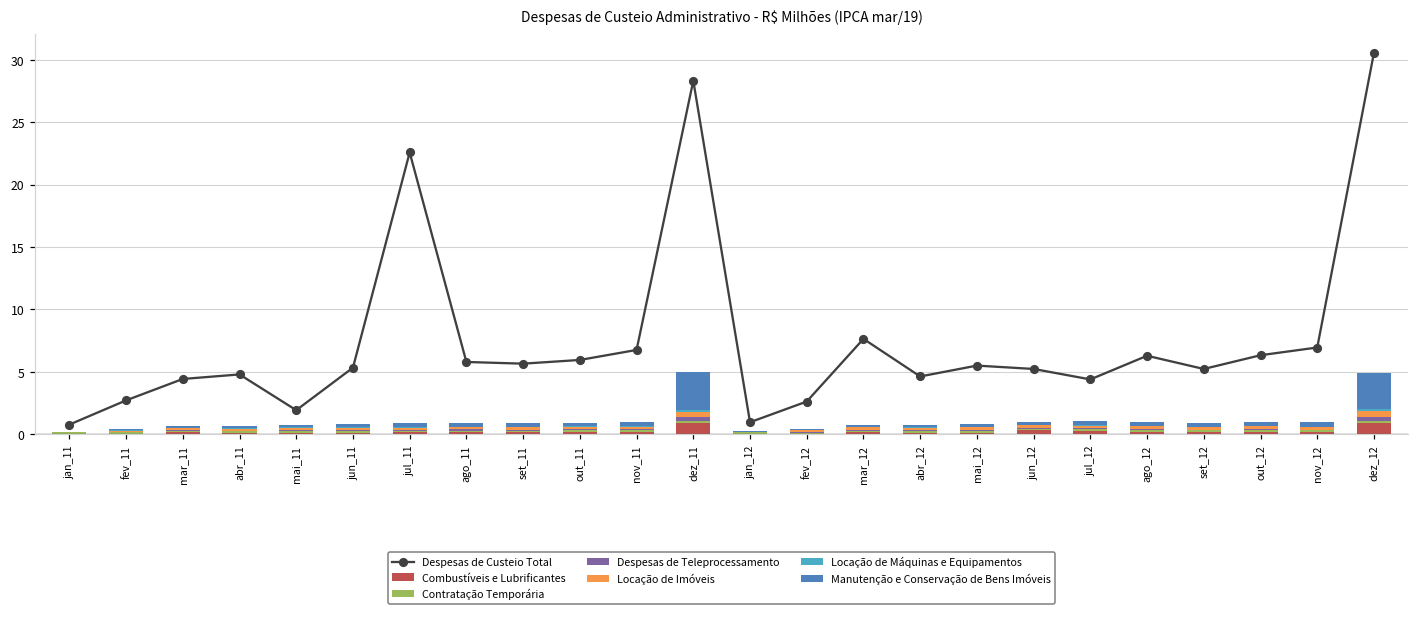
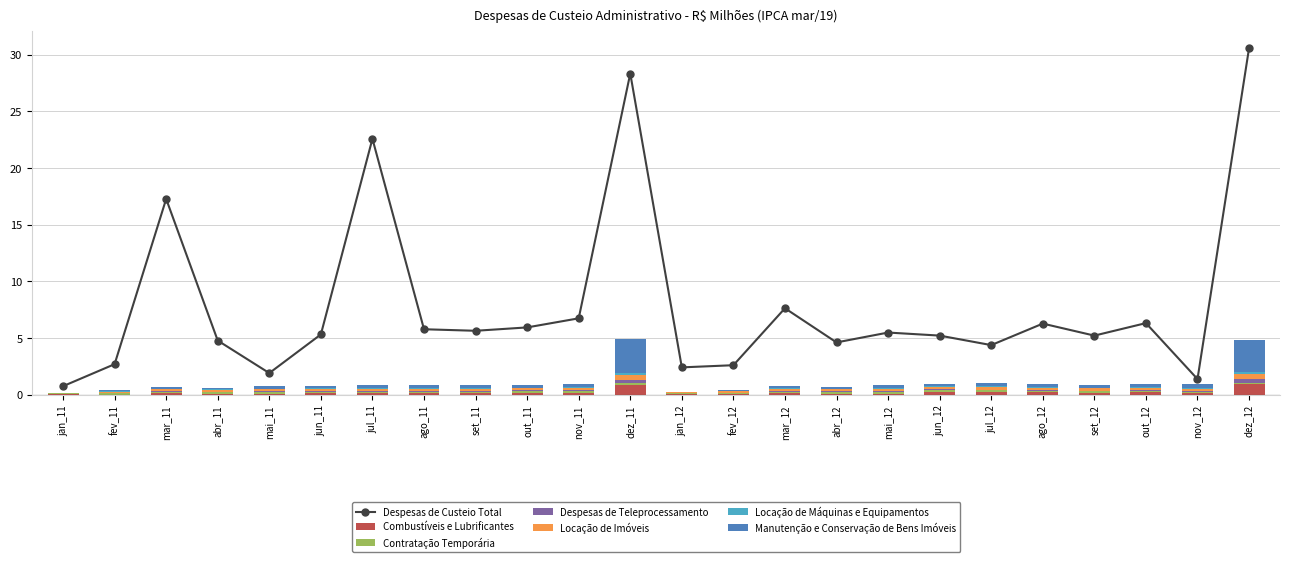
Despesas de Custeio Total, mar_11: 4.4 -> 17.3
Despesas de Custeio Total, jan_12: 1.0 -> 2.4
Despesas de Custeio Total, nov_12: 6.9 -> 1.4
